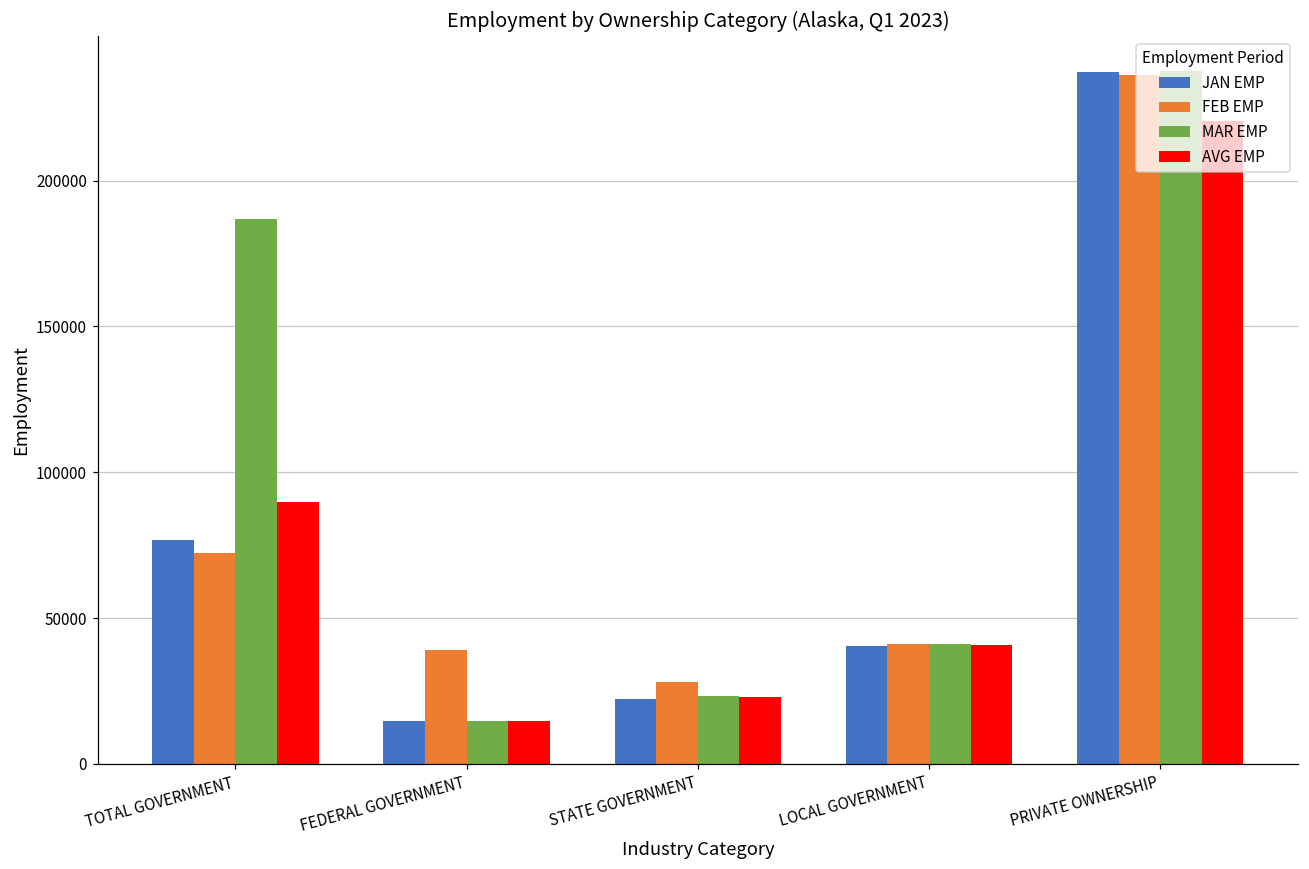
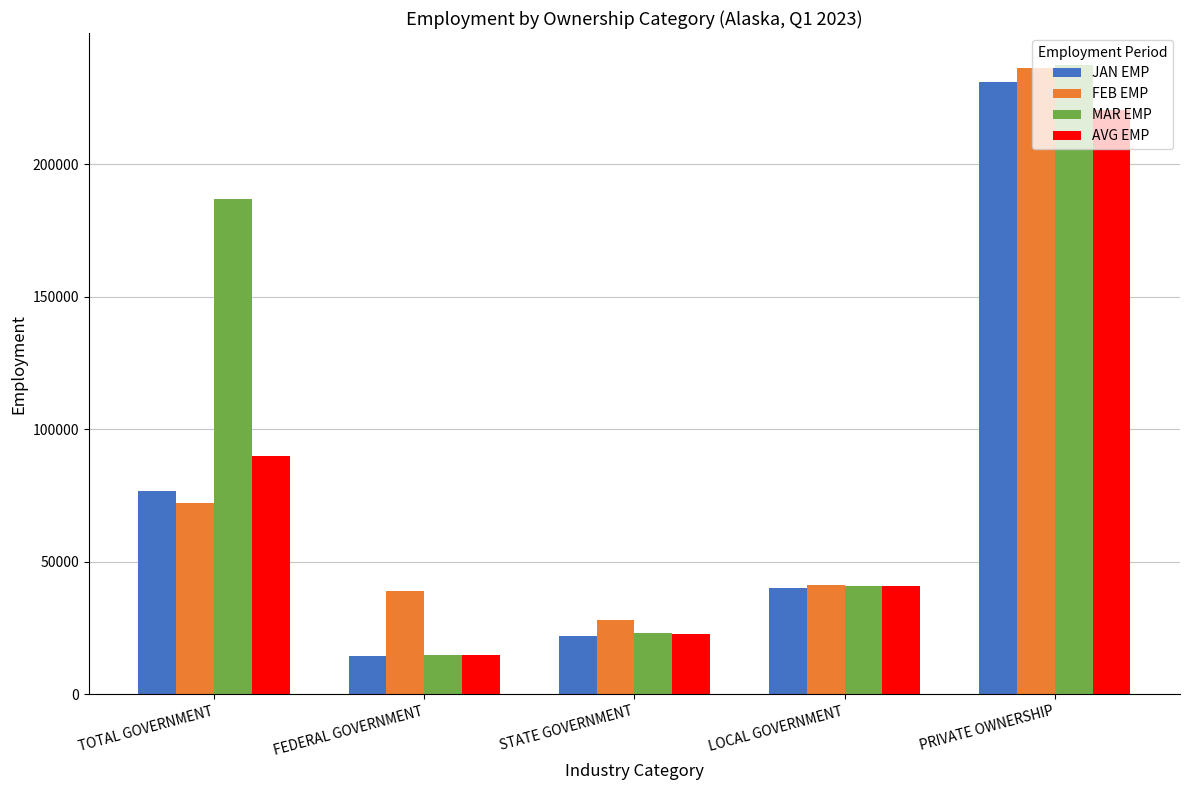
JAN EMP, PRIVATE OWNERSHIP: 237000 -> 231000
